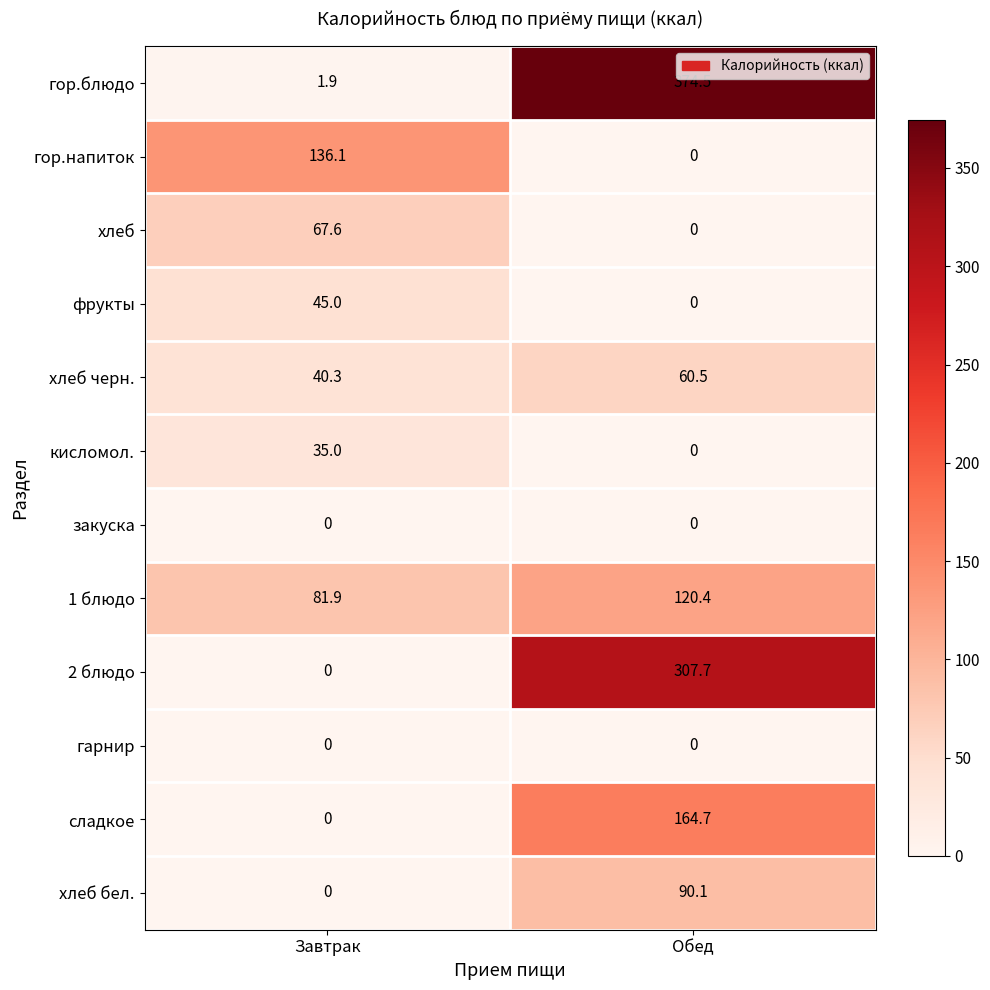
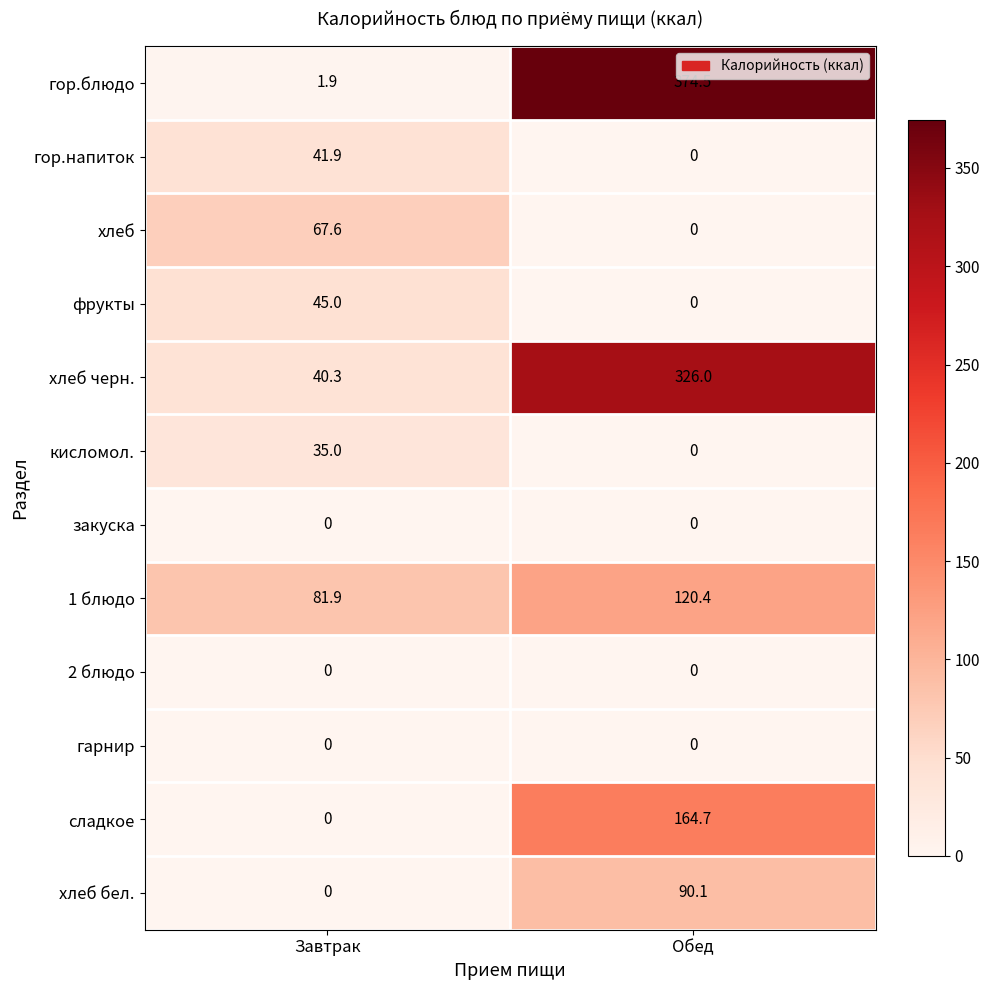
гор.напиток, Завтрак: 136.1 -> 41.9
хлеб черн., Обед: 60.5 -> 326.0
2 блюдо, Обед: 307.7 -> 0
